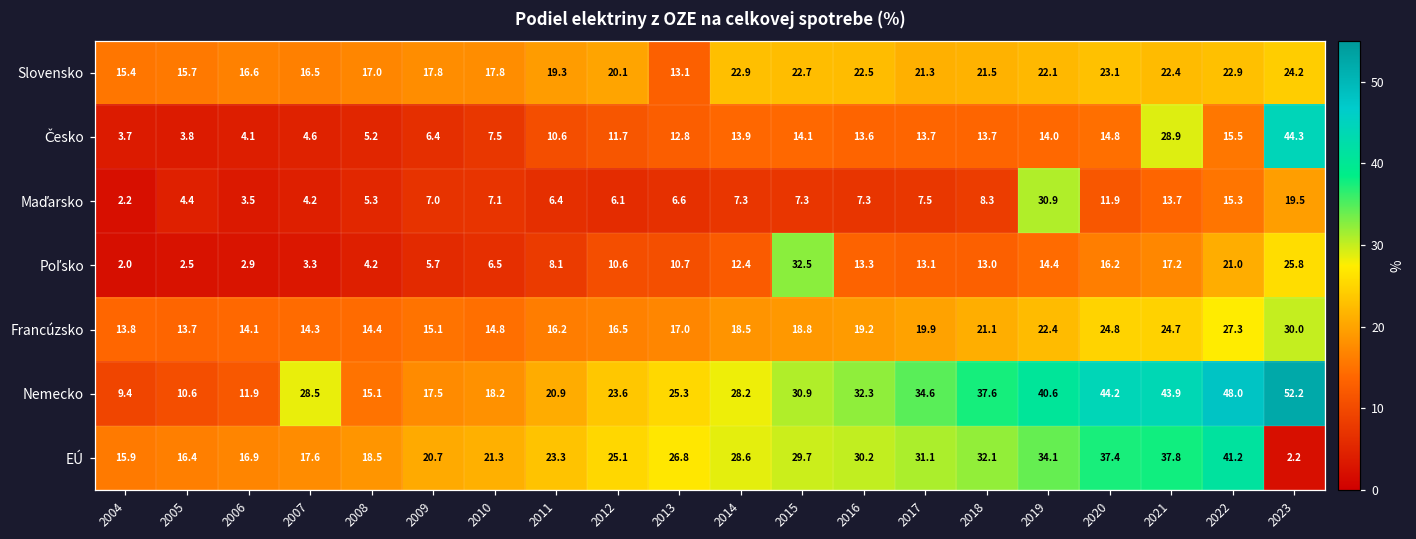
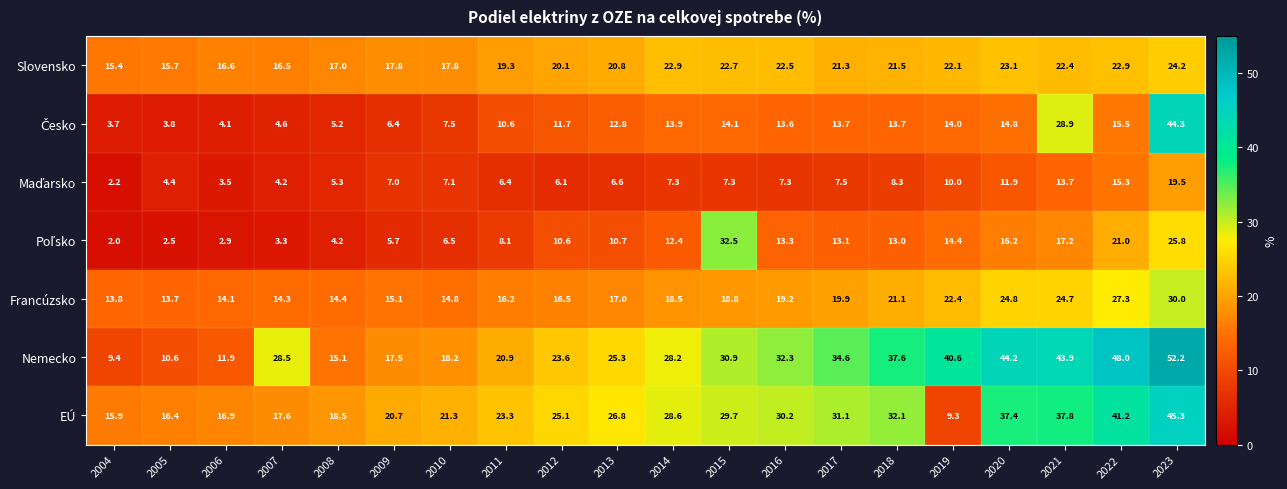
Slovensko, 2013: 13.1 -> 20.8
Maďarsko, 2019: 30.9 -> 10.0
EÚ, 2019: 34.1 -> 9.3
EÚ, 2023: 2.2 -> 45.3
